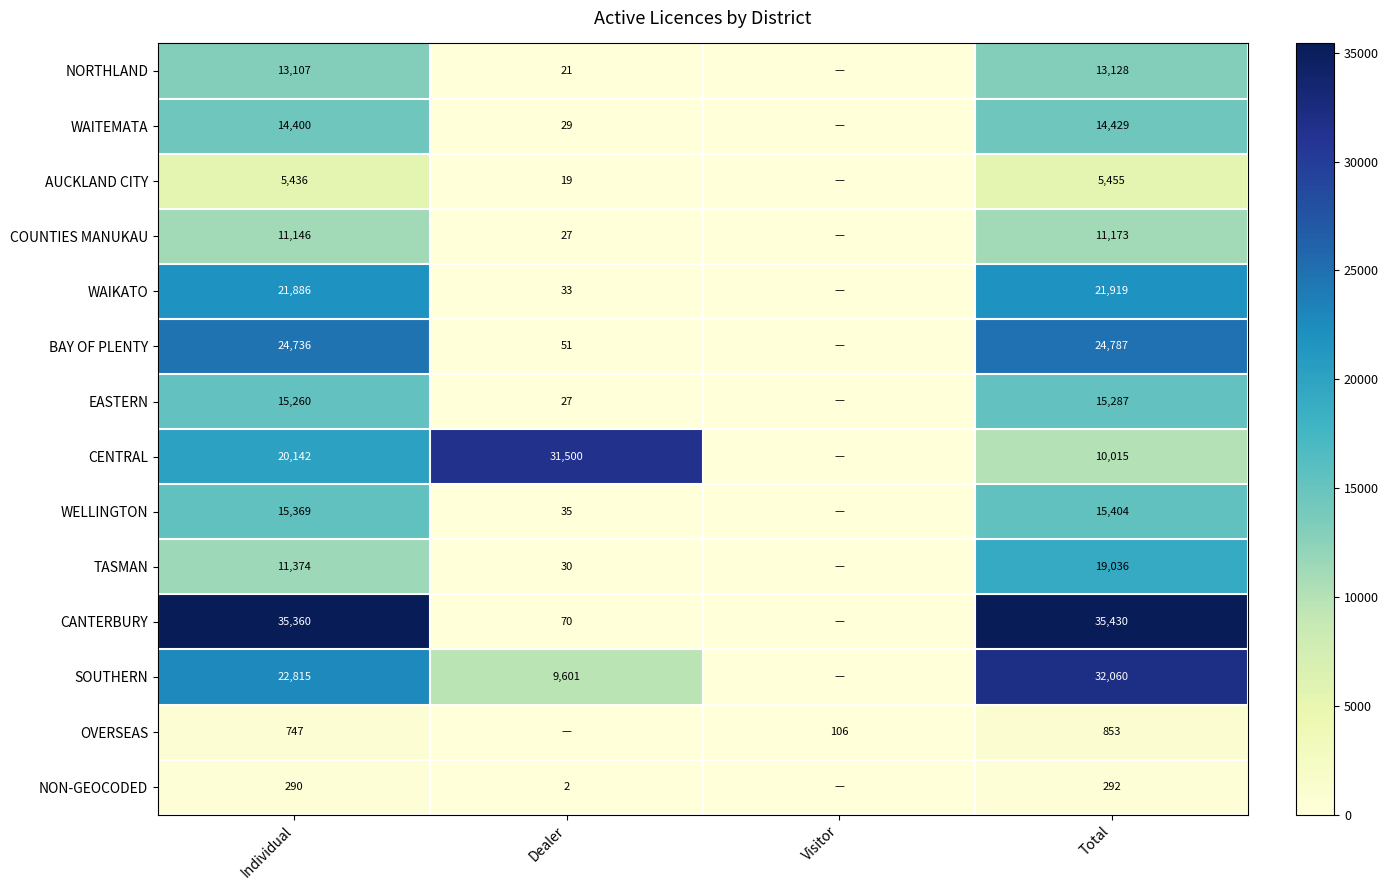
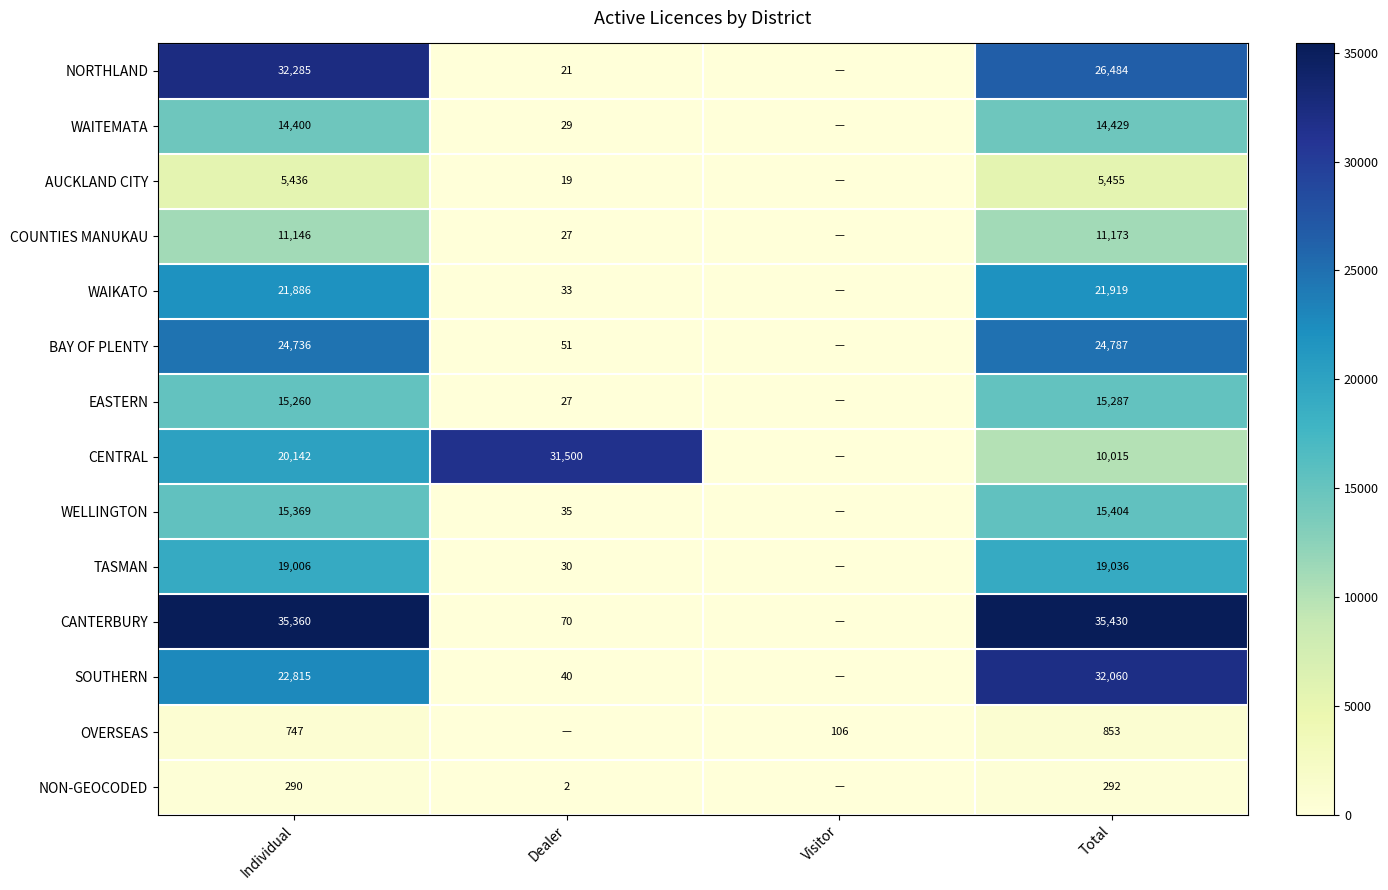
NORTHLAND, Individual: 13,107 -> 32,285
NORTHLAND, Total: 13,128 -> 26,484
TASMAN, Individual: 11,374 -> 19,006
SOUTHERN, Dealer: 9,601 -> 40
